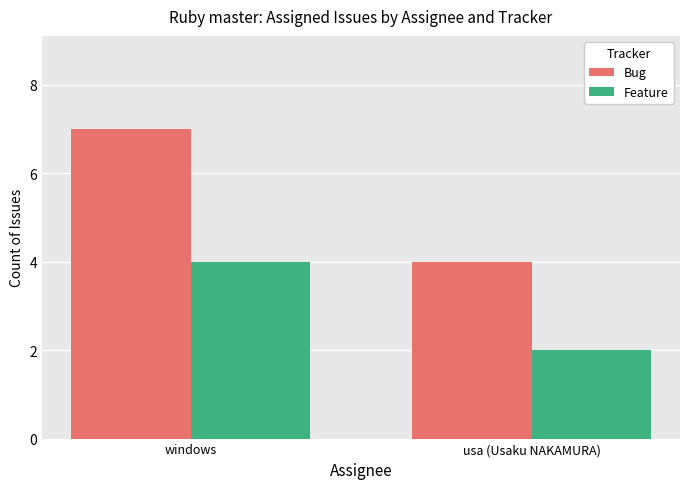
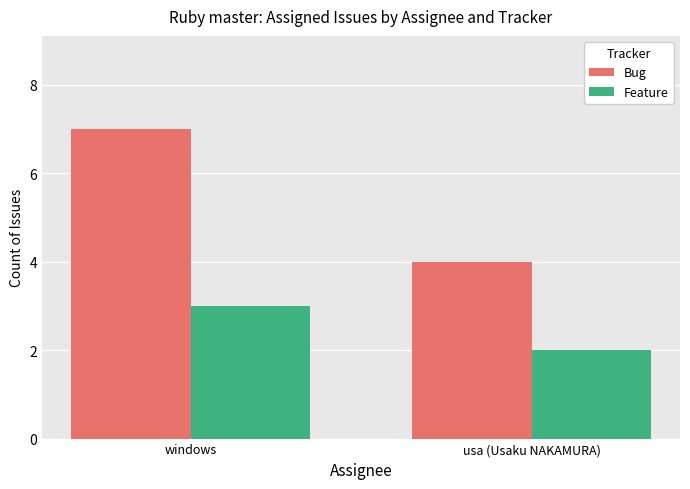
Feature, windows: 4 -> 3
